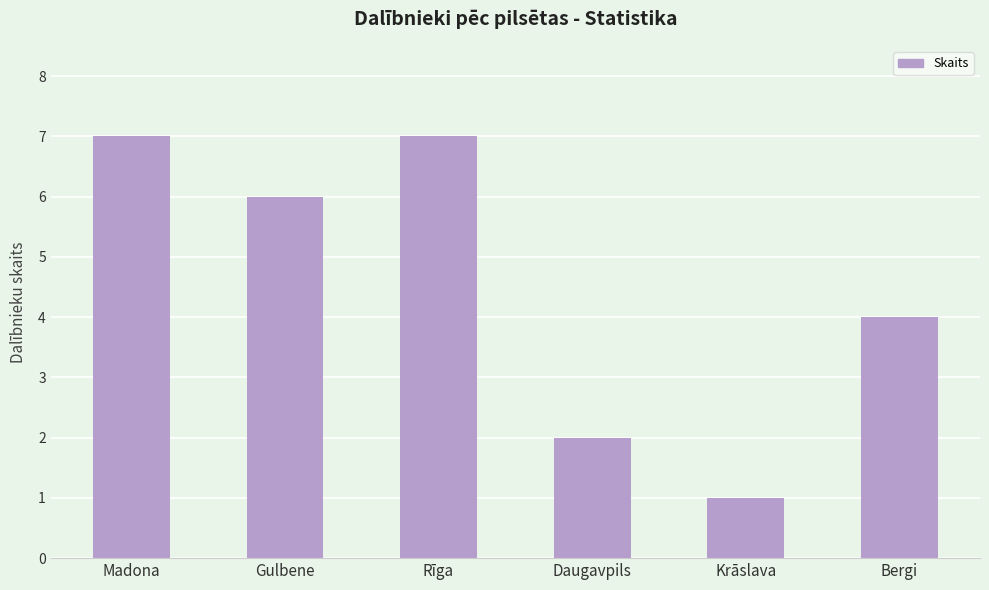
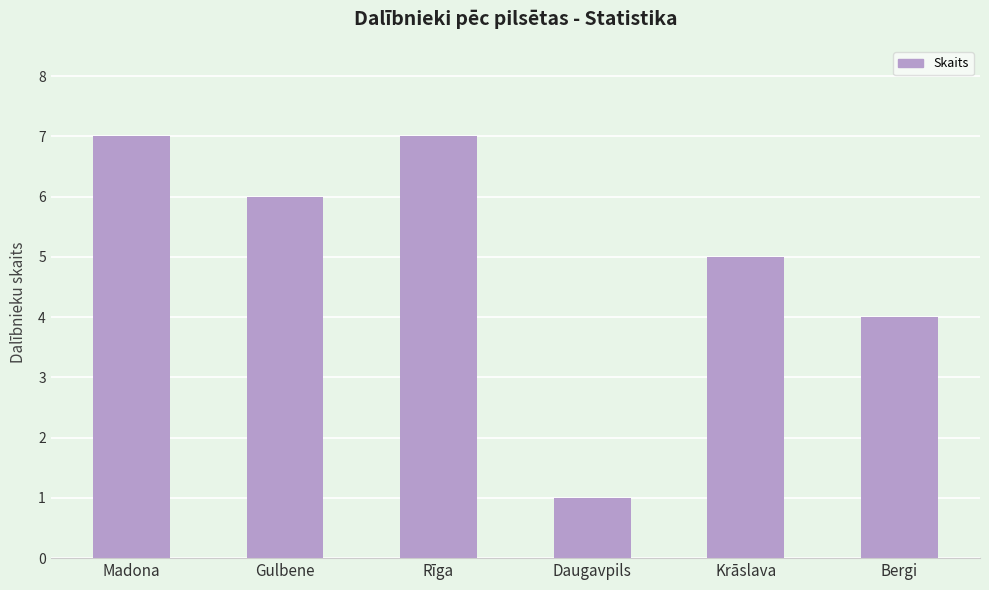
Daugavpils: 2 -> 1
Krāslava: 1 -> 5
